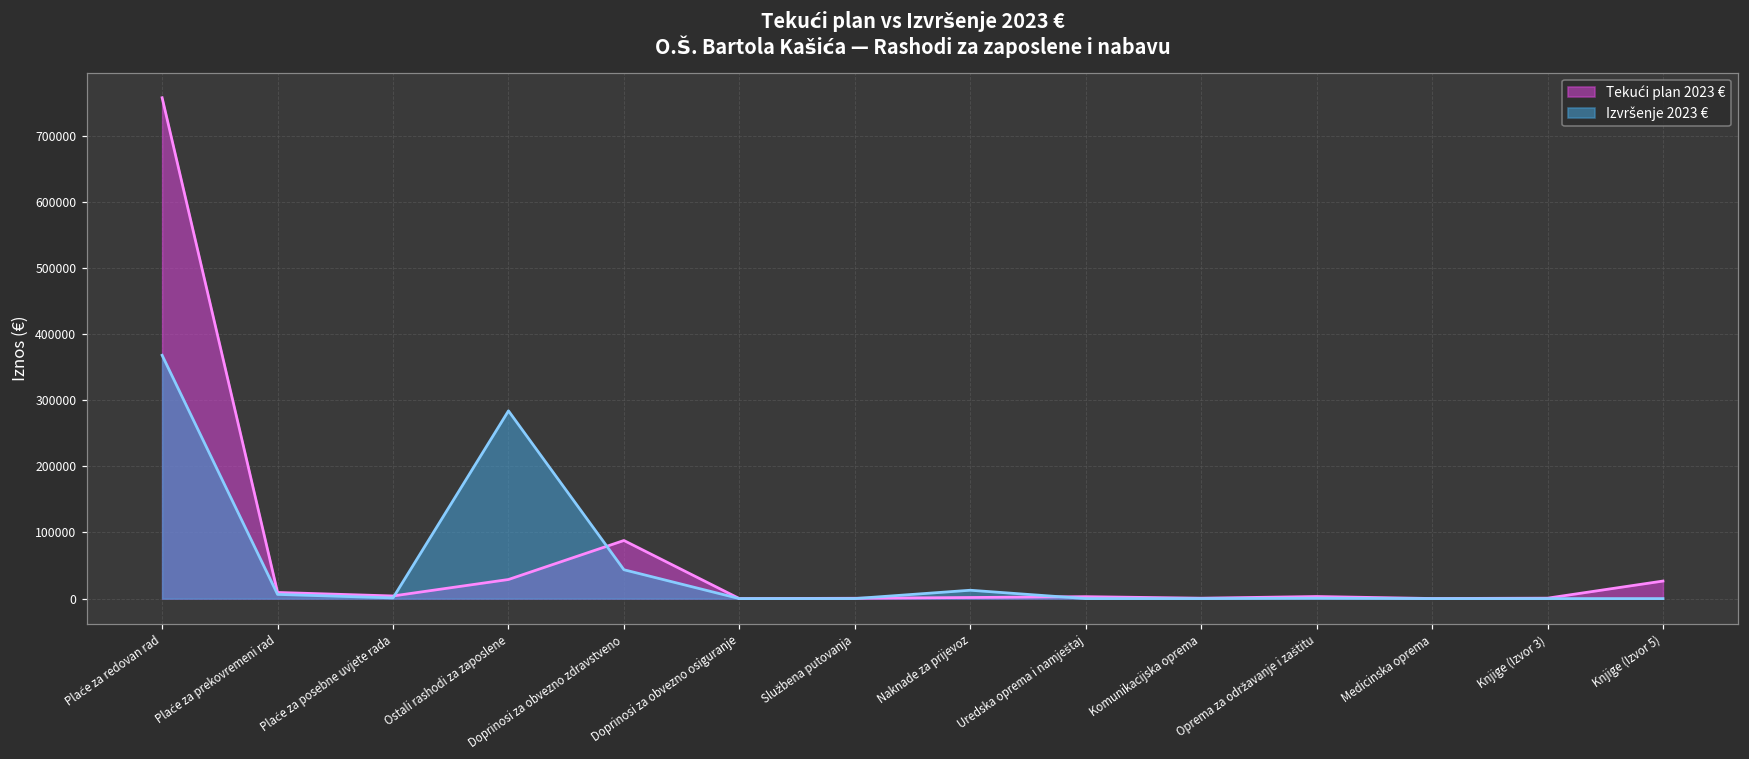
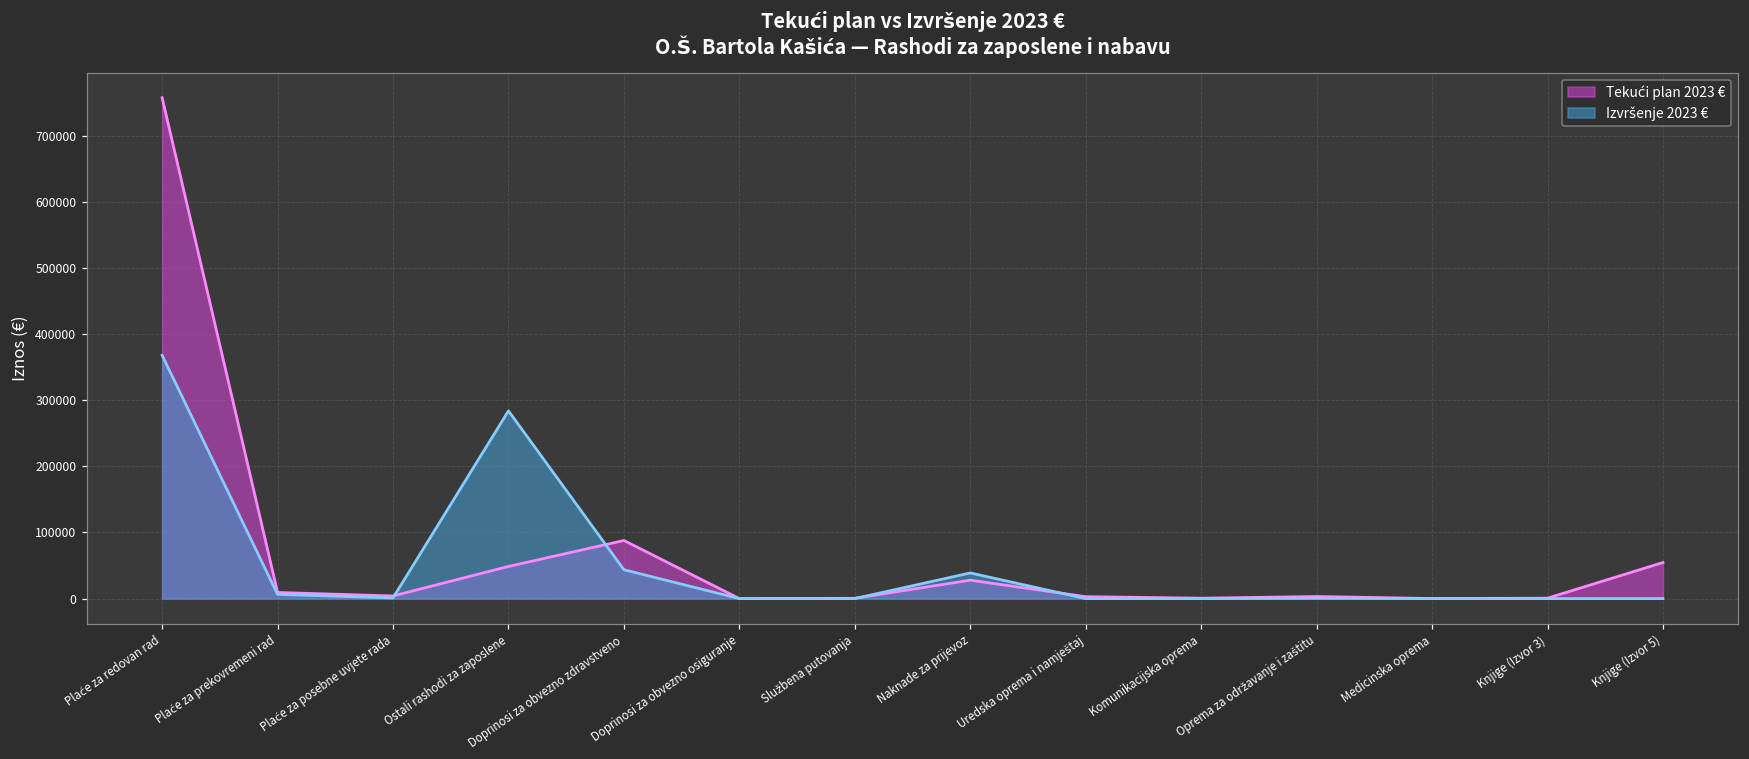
Tekući plan 2023 €, Ostali rashodi za zaposlene: 30000 -> 50000
Tekući plan 2023 €, Naknade za prijevoz: 0 -> 30000
Izvršenje 2023 €, Naknade za prijevoz: 10000 -> 40000
Tekući plan 2023 €, Knjige (Izvor 5): 30000 -> 50000
